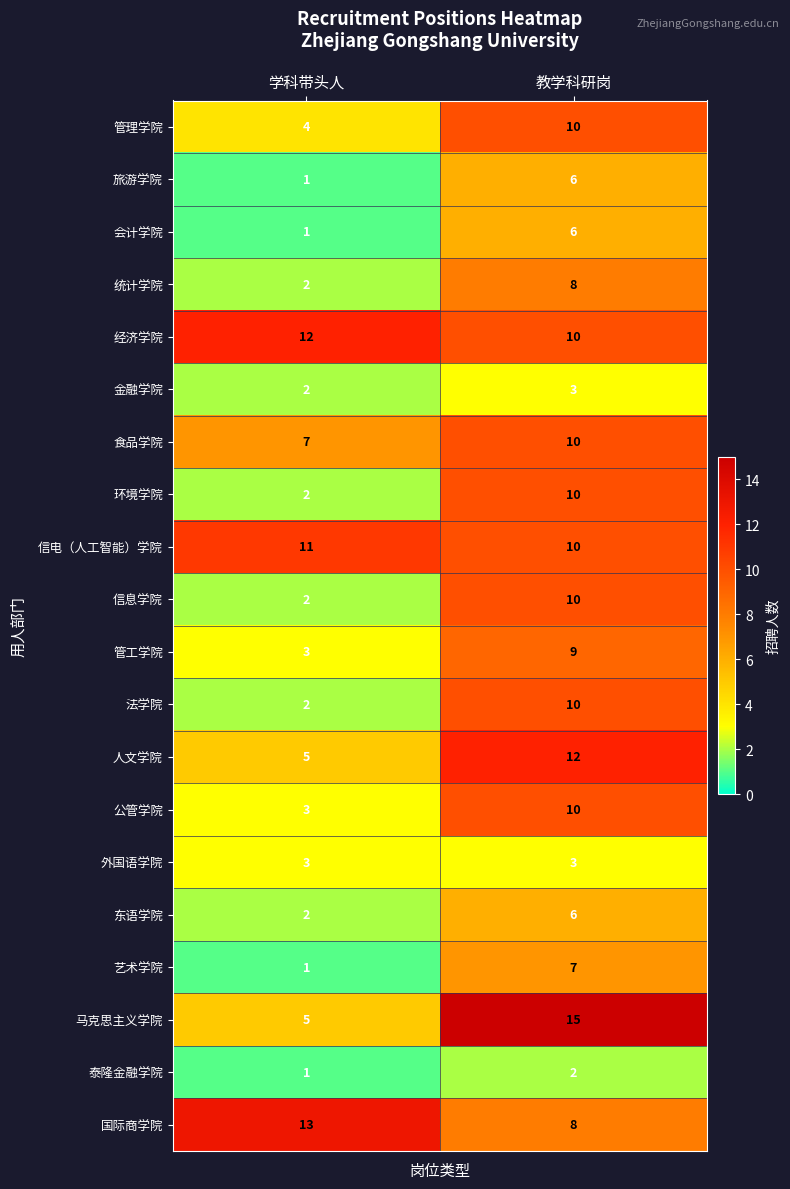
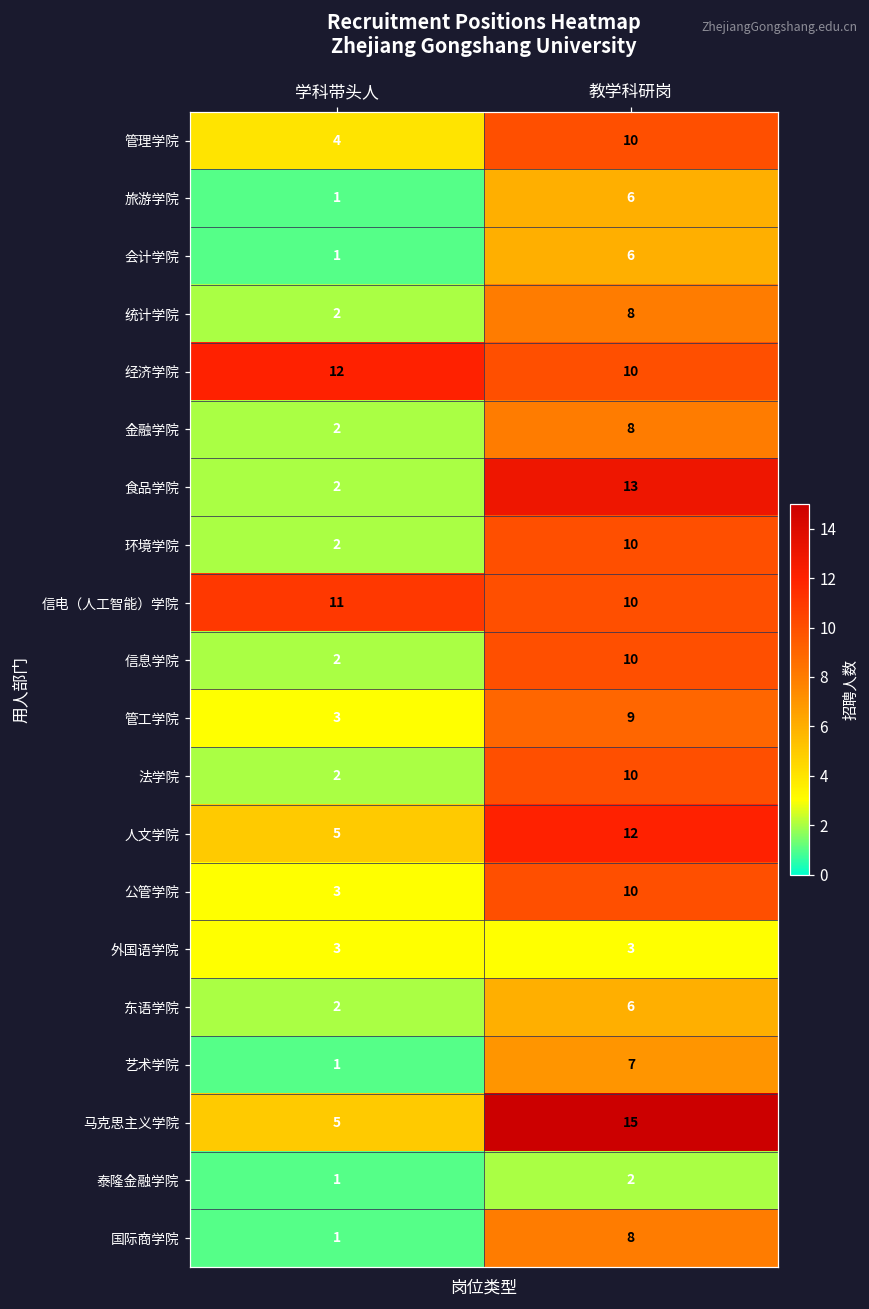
金融学院, 教学科研岗: 3 -> 8
食品学院, 学科带头人: 7 -> 2
食品学院, 教学科研岗: 10 -> 13
国际商学院, 学科带头人: 13 -> 1
